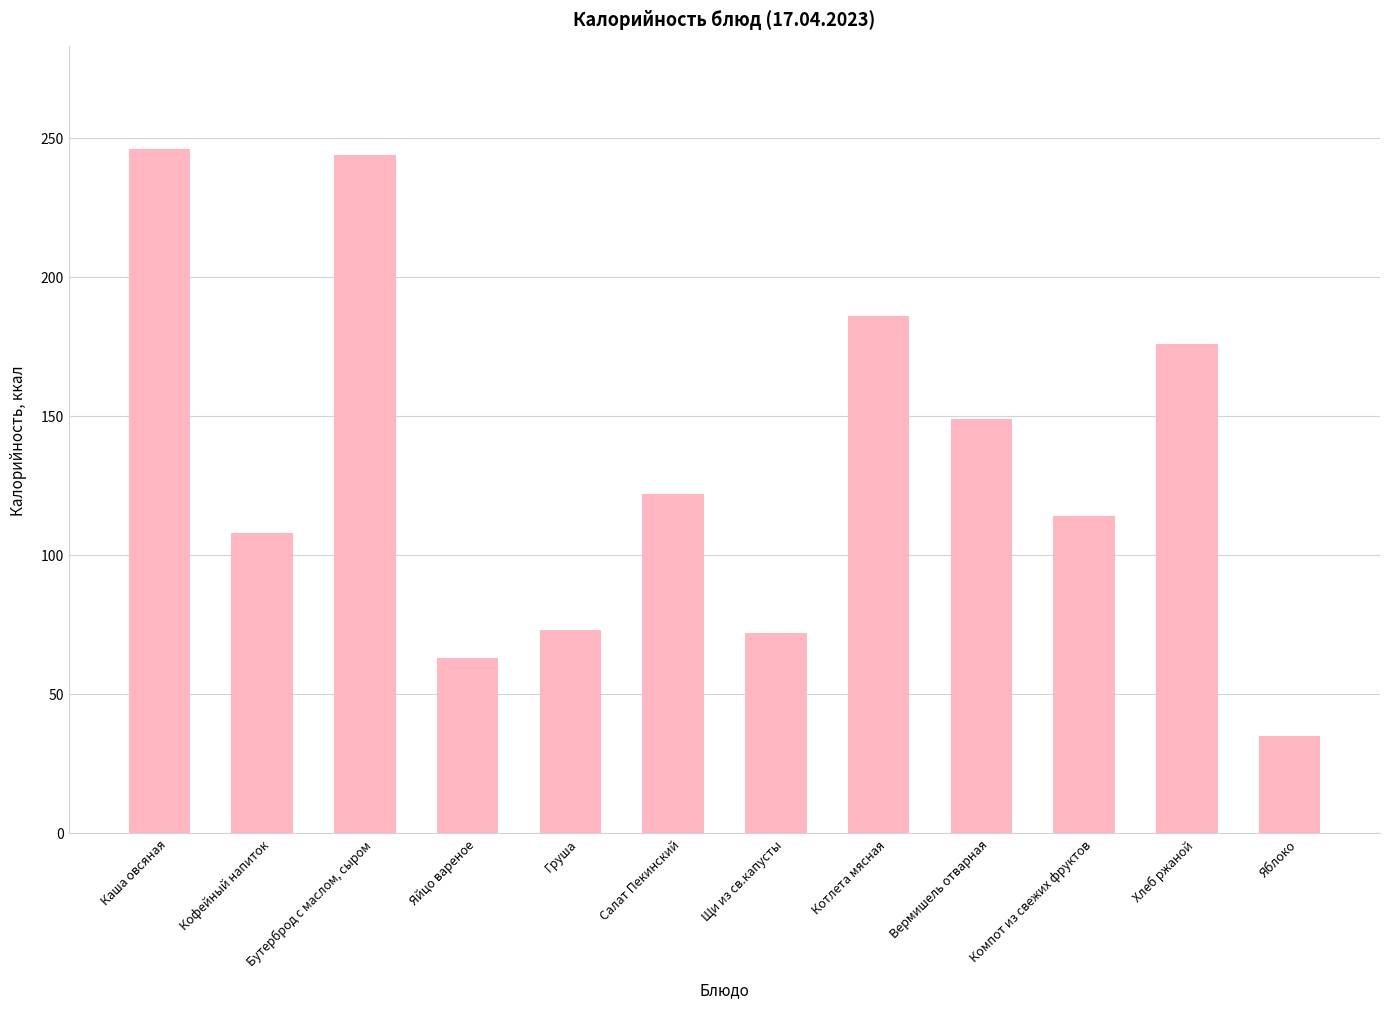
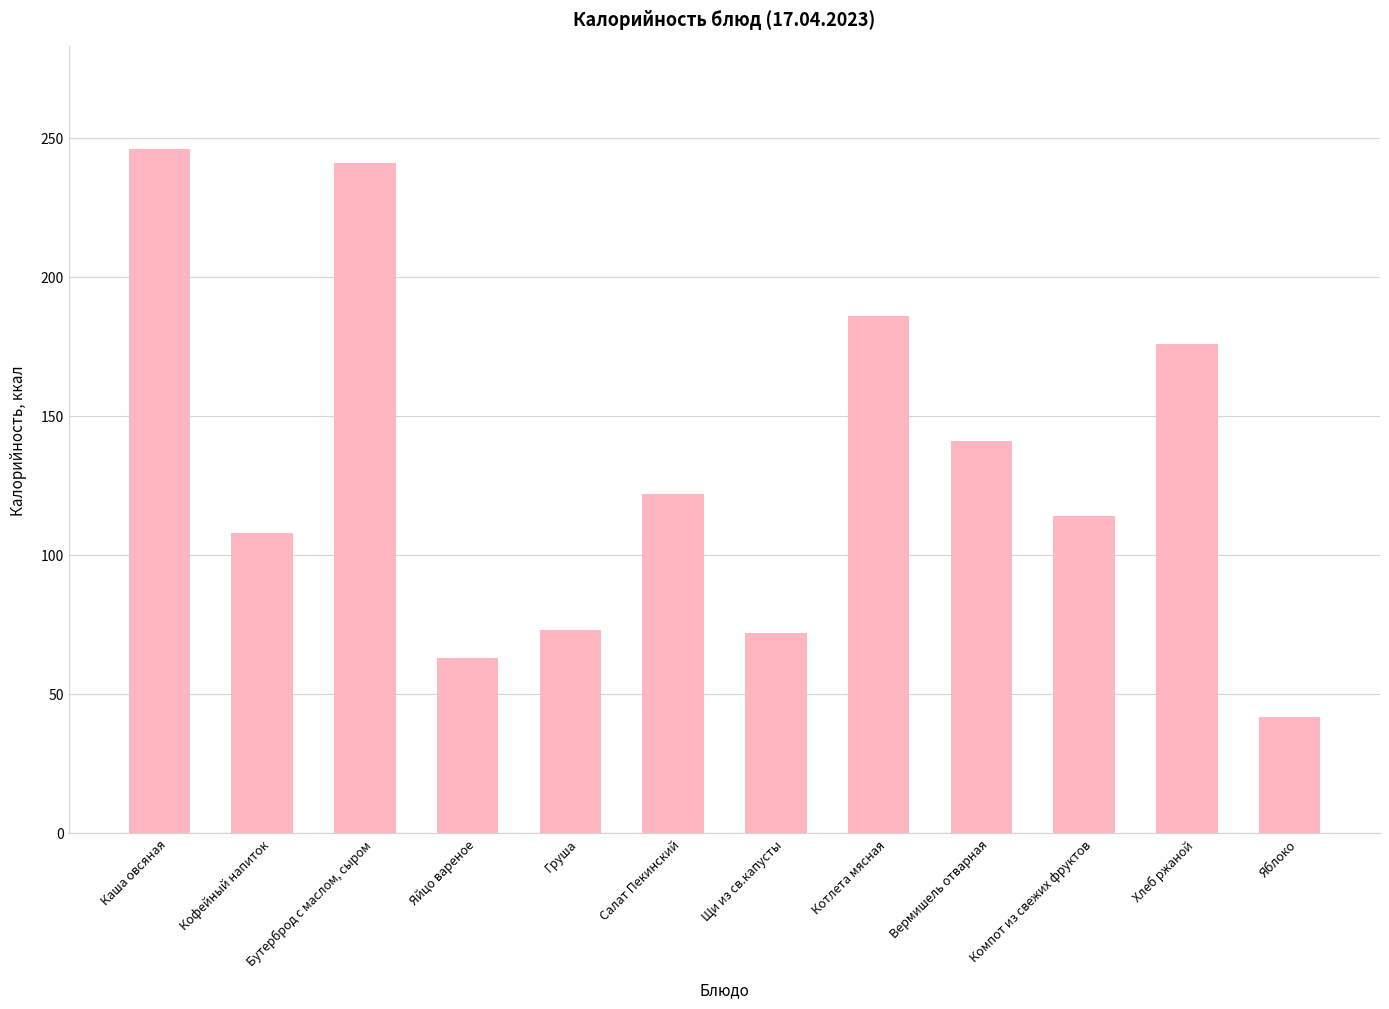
Бутерброд с маслом, сыром: 244 -> 241
Вермишель отварная: 149 -> 141
Яблоко: 35 -> 42
